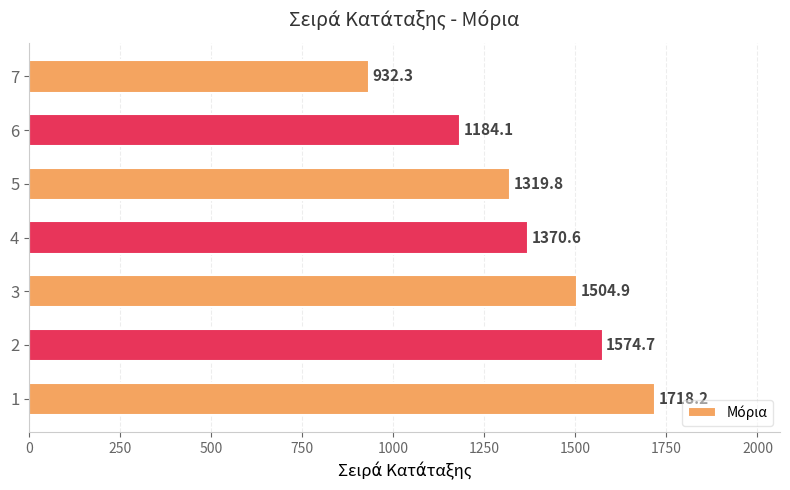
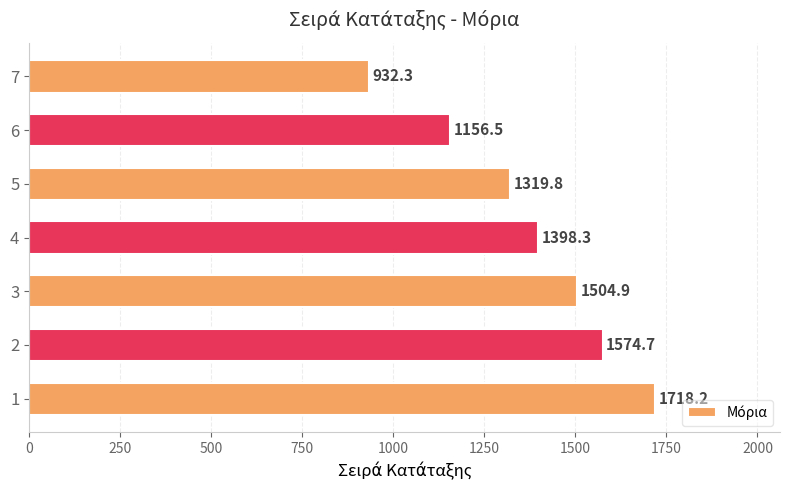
6: 1184.1 -> 1156.5
4: 1370.6 -> 1398.3
